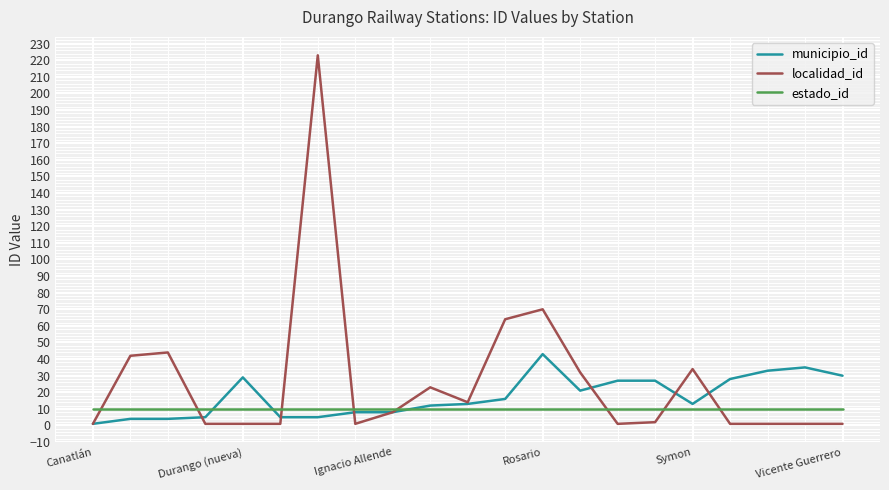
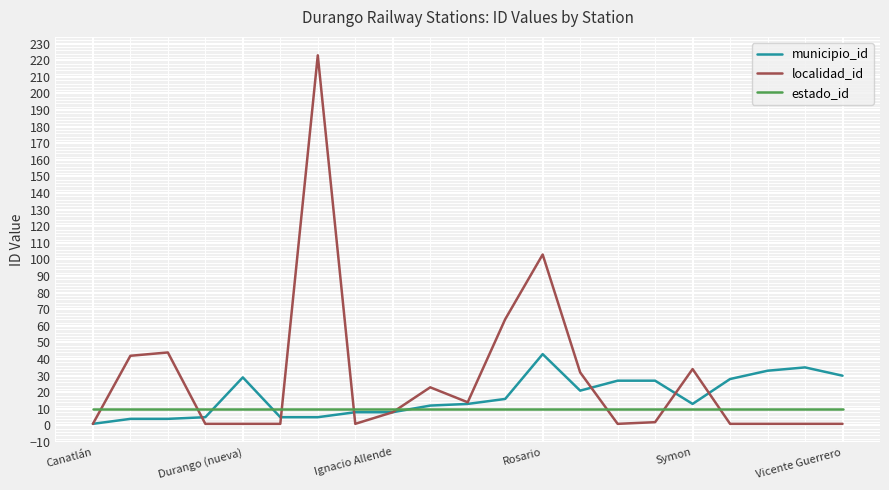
localidad_id, Rosario: 70 -> 103
